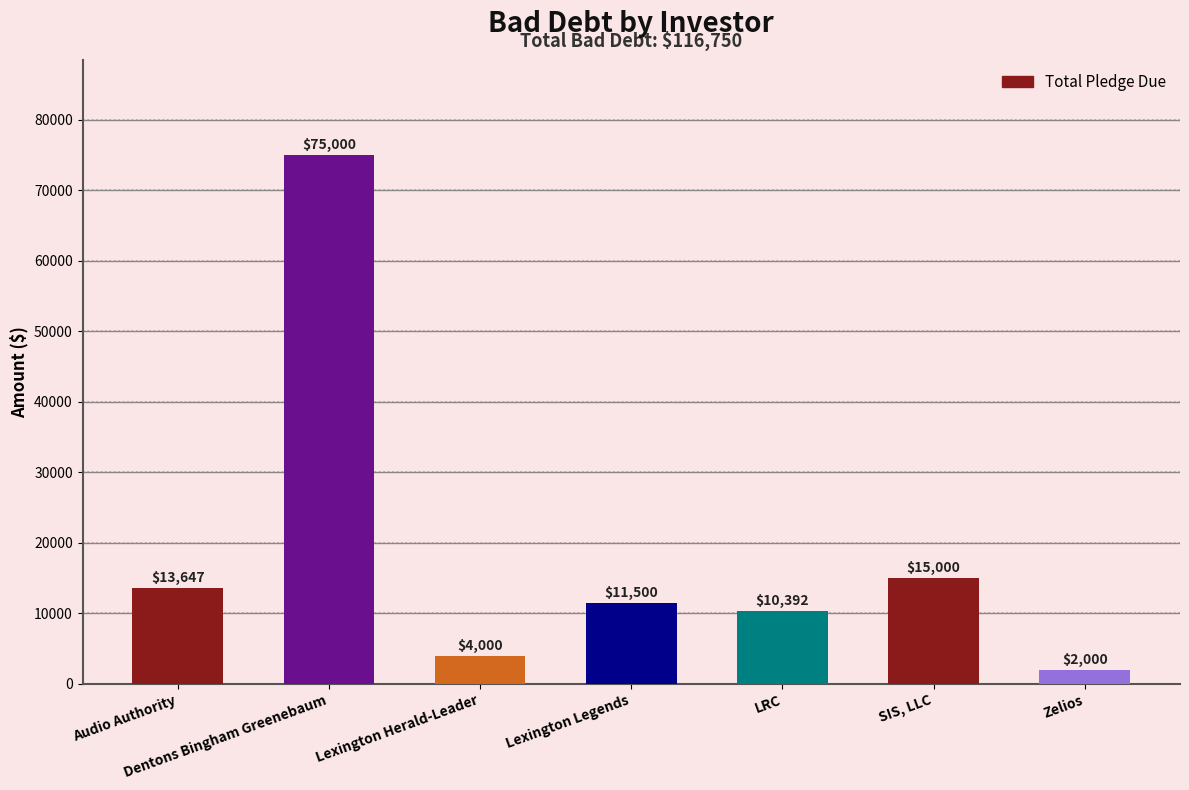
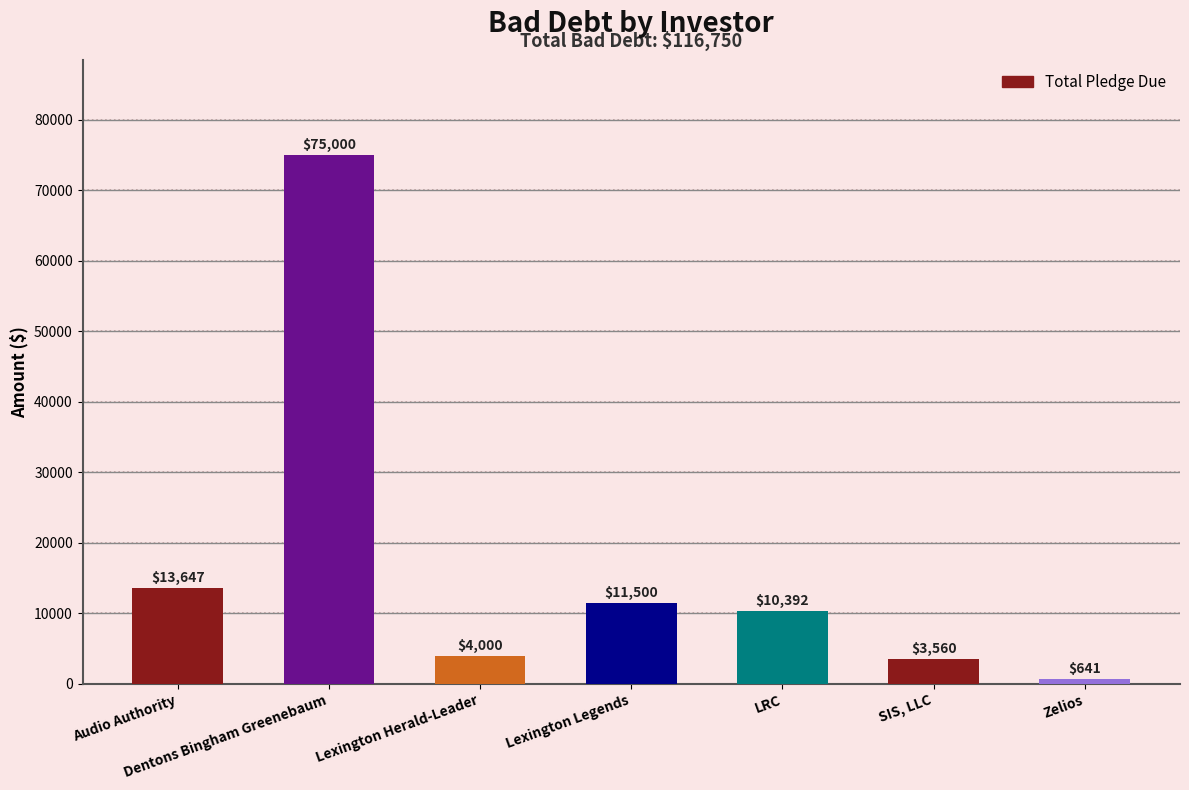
SIS, LLC: $15,000 -> $3,560
Zelios: $2,000 -> $641
